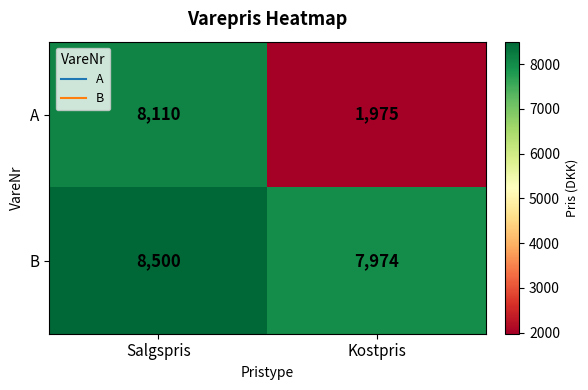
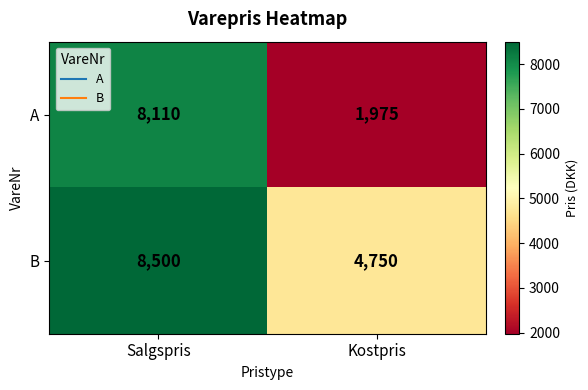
B, Kostpris: 7,974 -> 4,750
